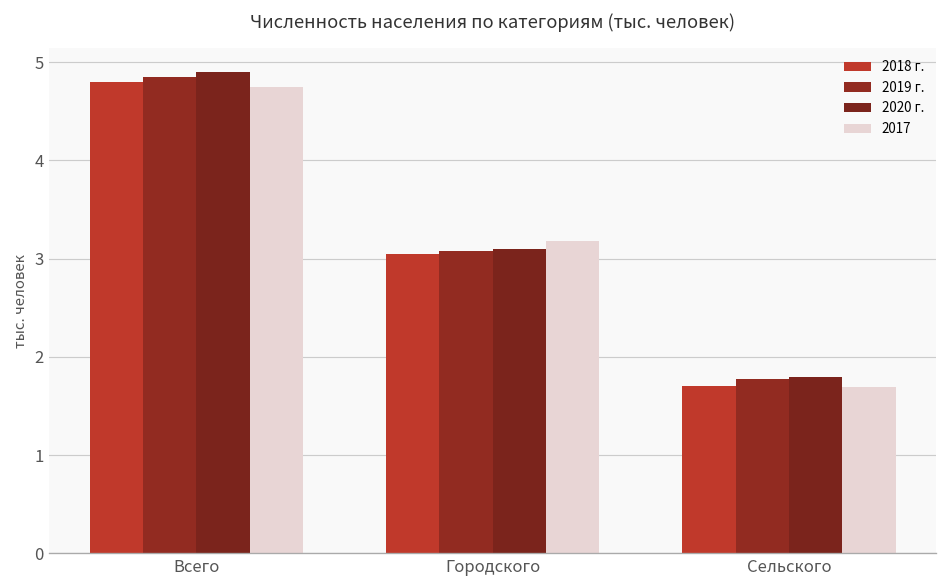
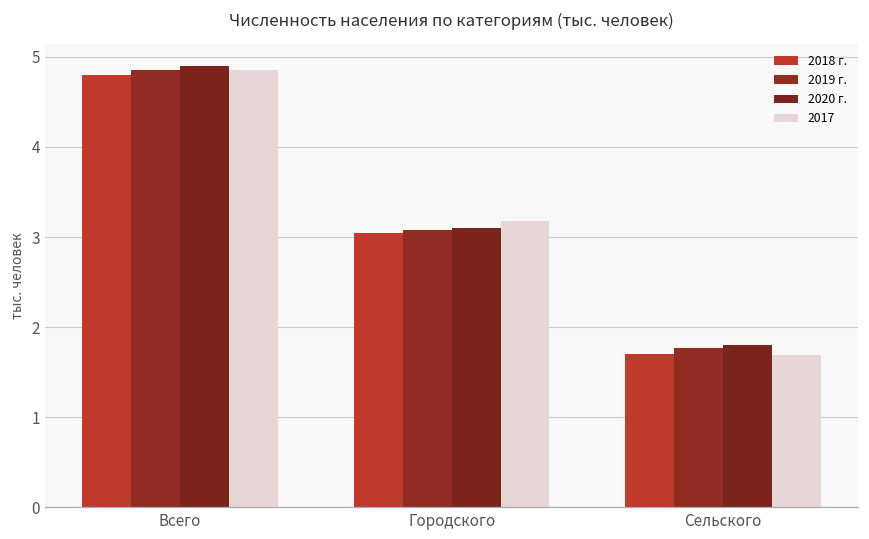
2017, Всего: 4.8 -> 4.9
